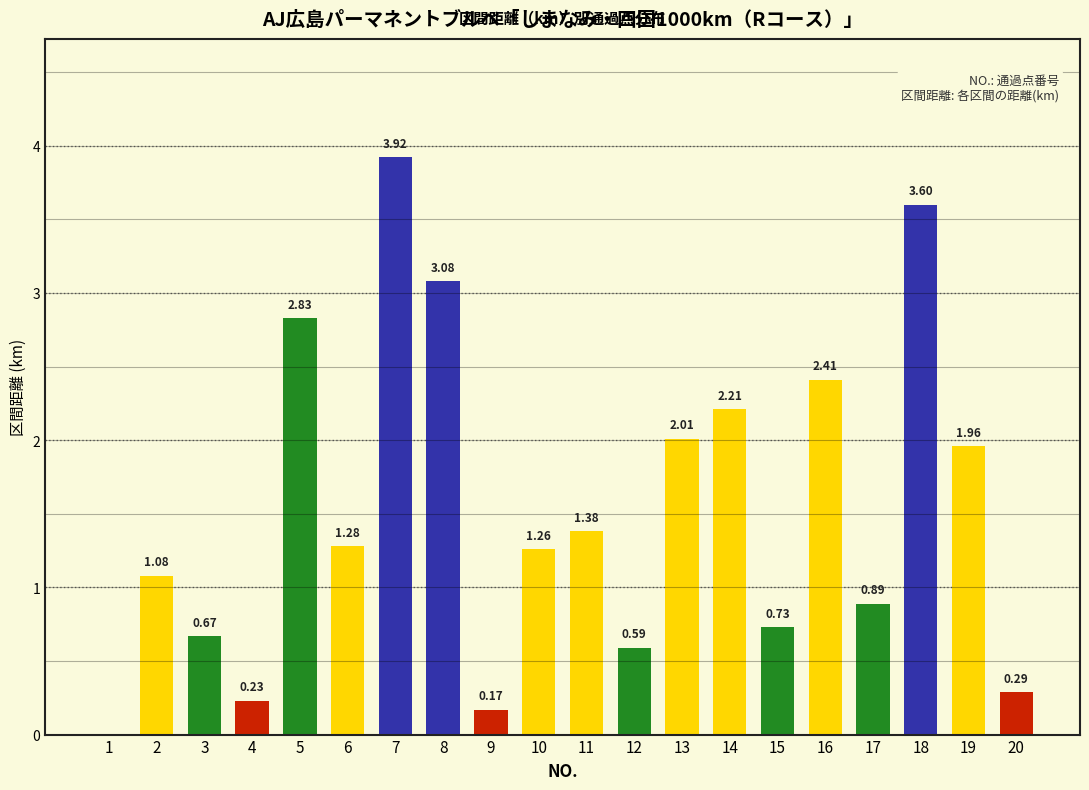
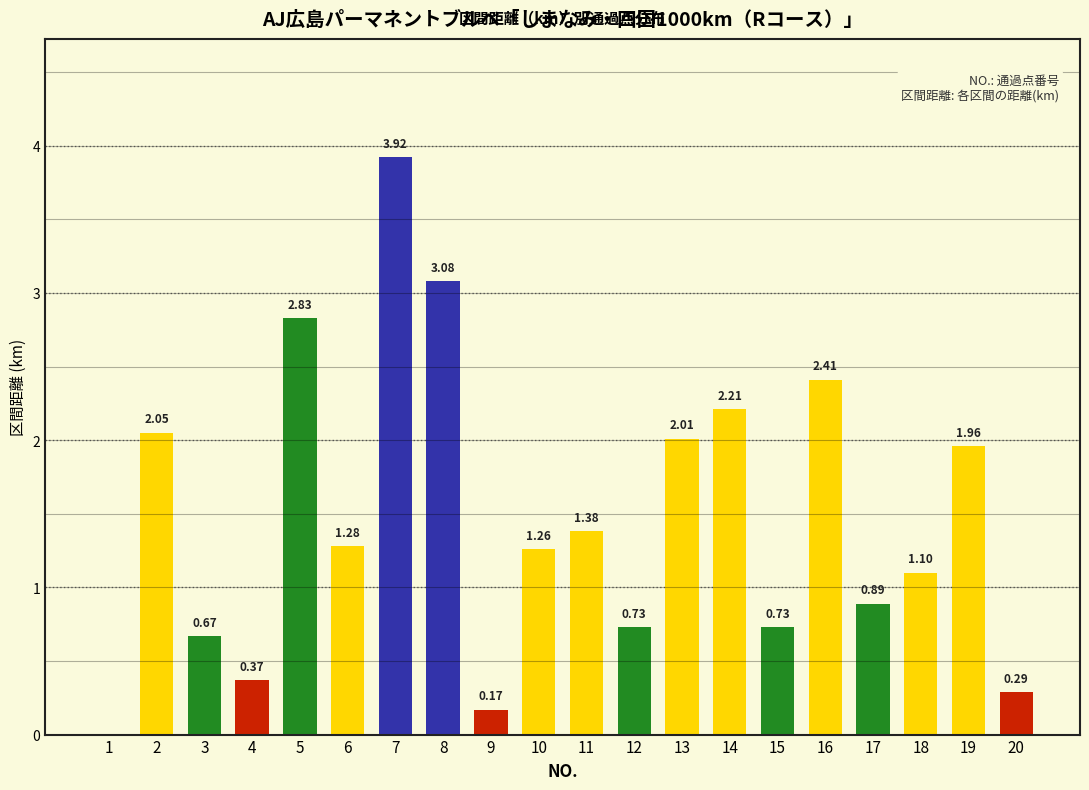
2: 1.08 -> 2.05
4: 0.23 -> 0.37
12: 0.59 -> 0.73
18: 3.60 -> 1.10
